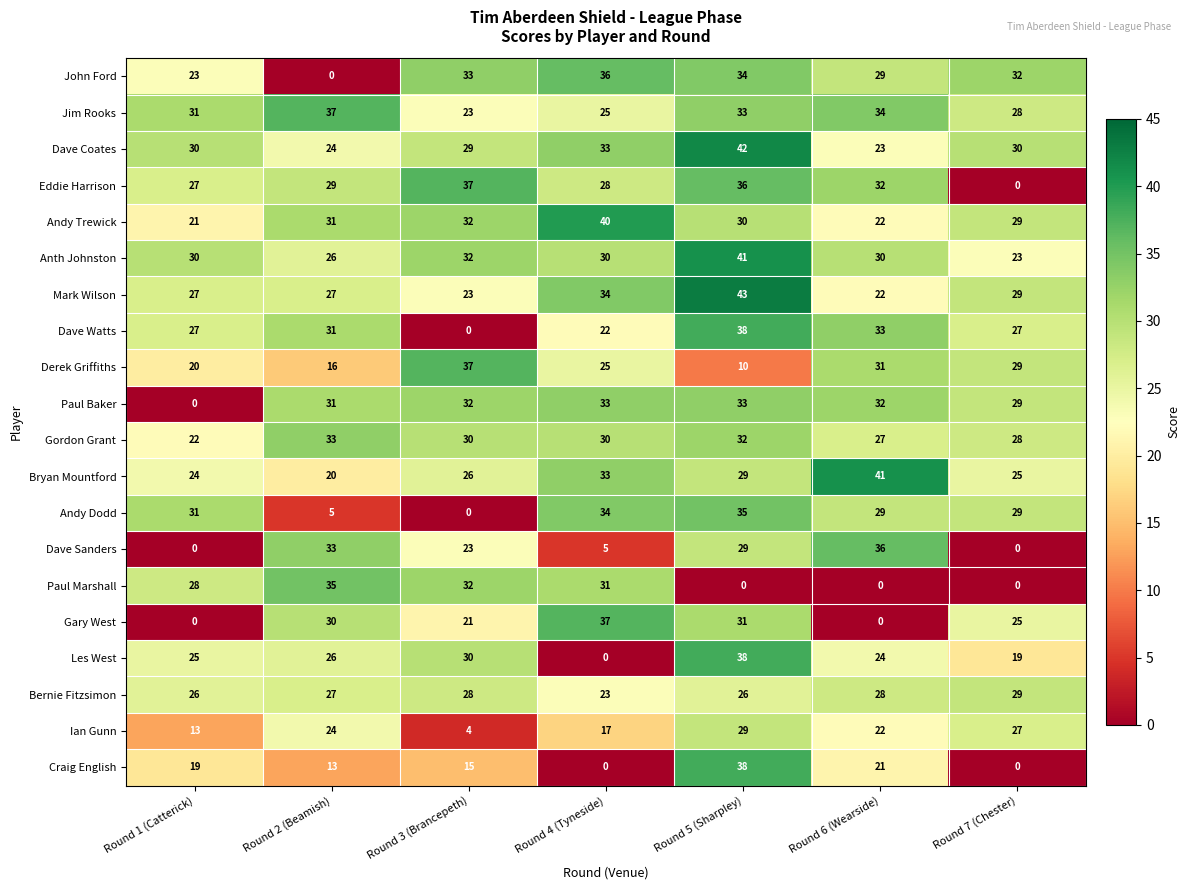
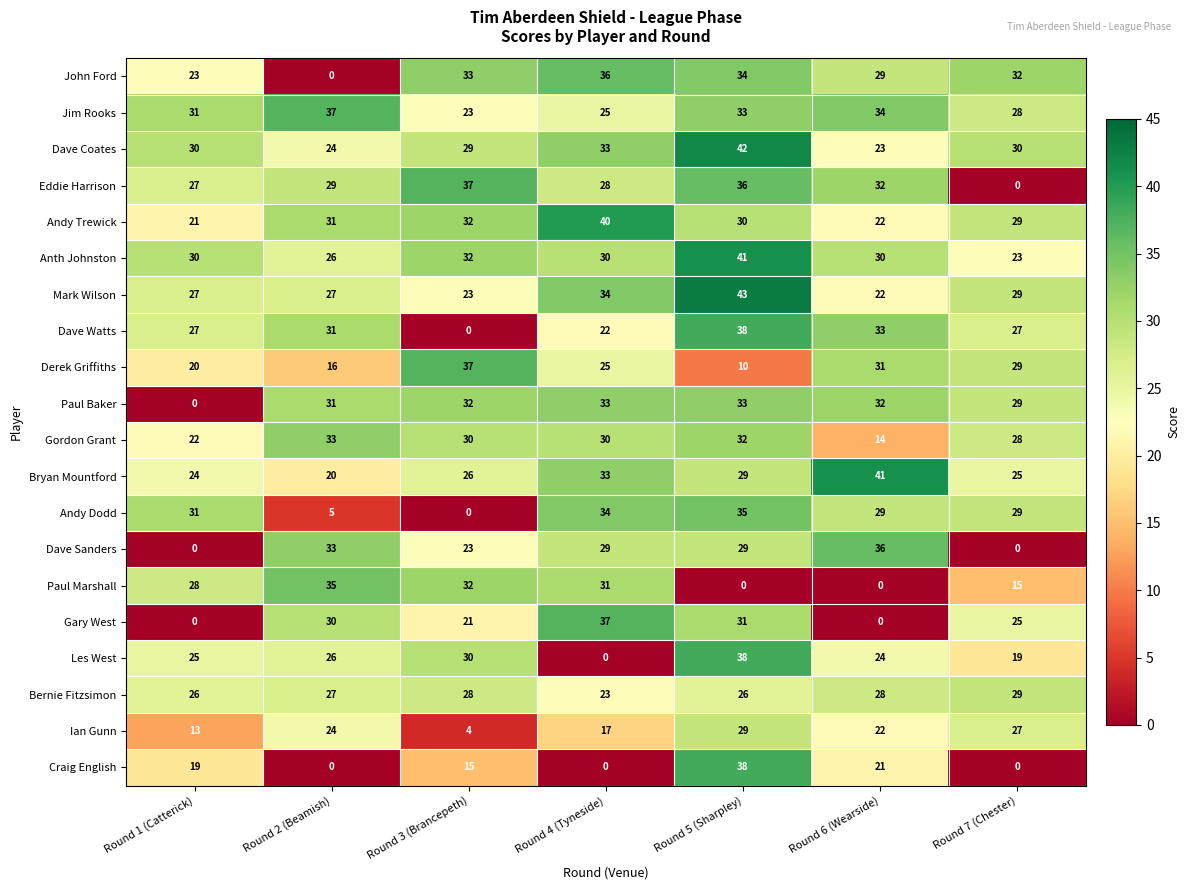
Gordon Grant, Round 6 (Wearside): 27 -> 14
Dave Sanders, Round 4 (Tyneside): 5 -> 29
Paul Marshall, Round 7 (Chester): 0 -> 15
Craig English, Round 2 (Beamish): 13 -> 0
